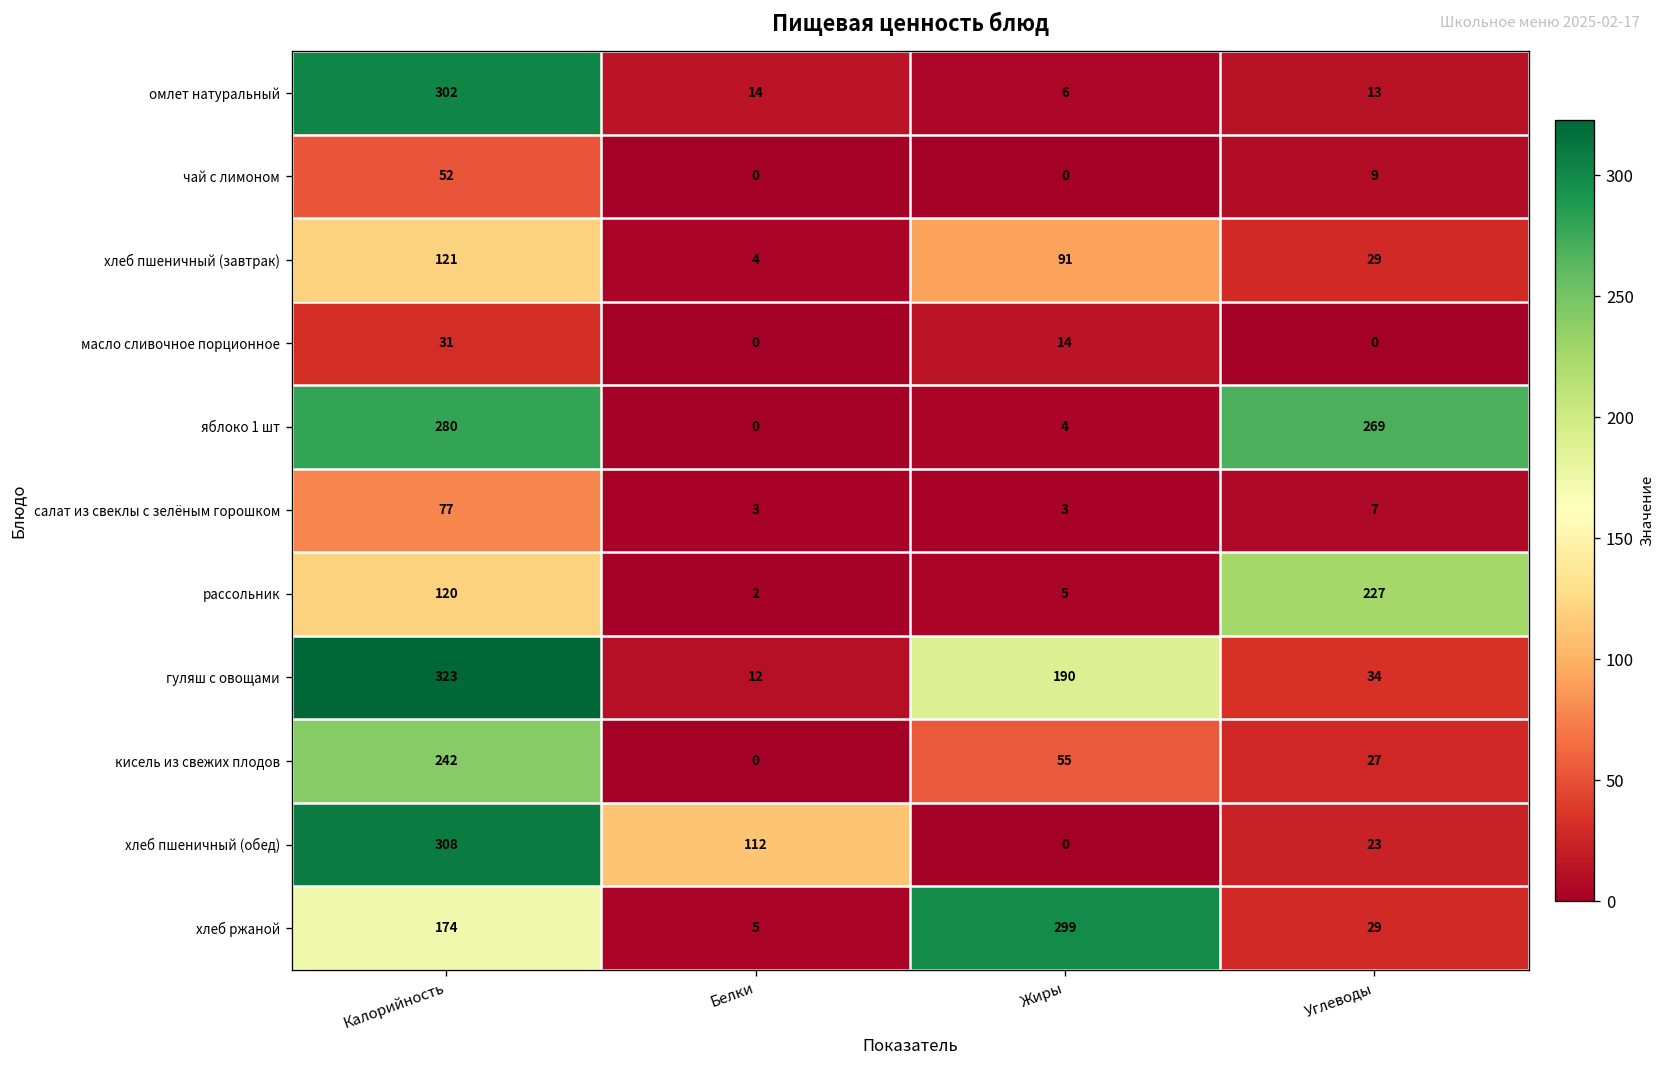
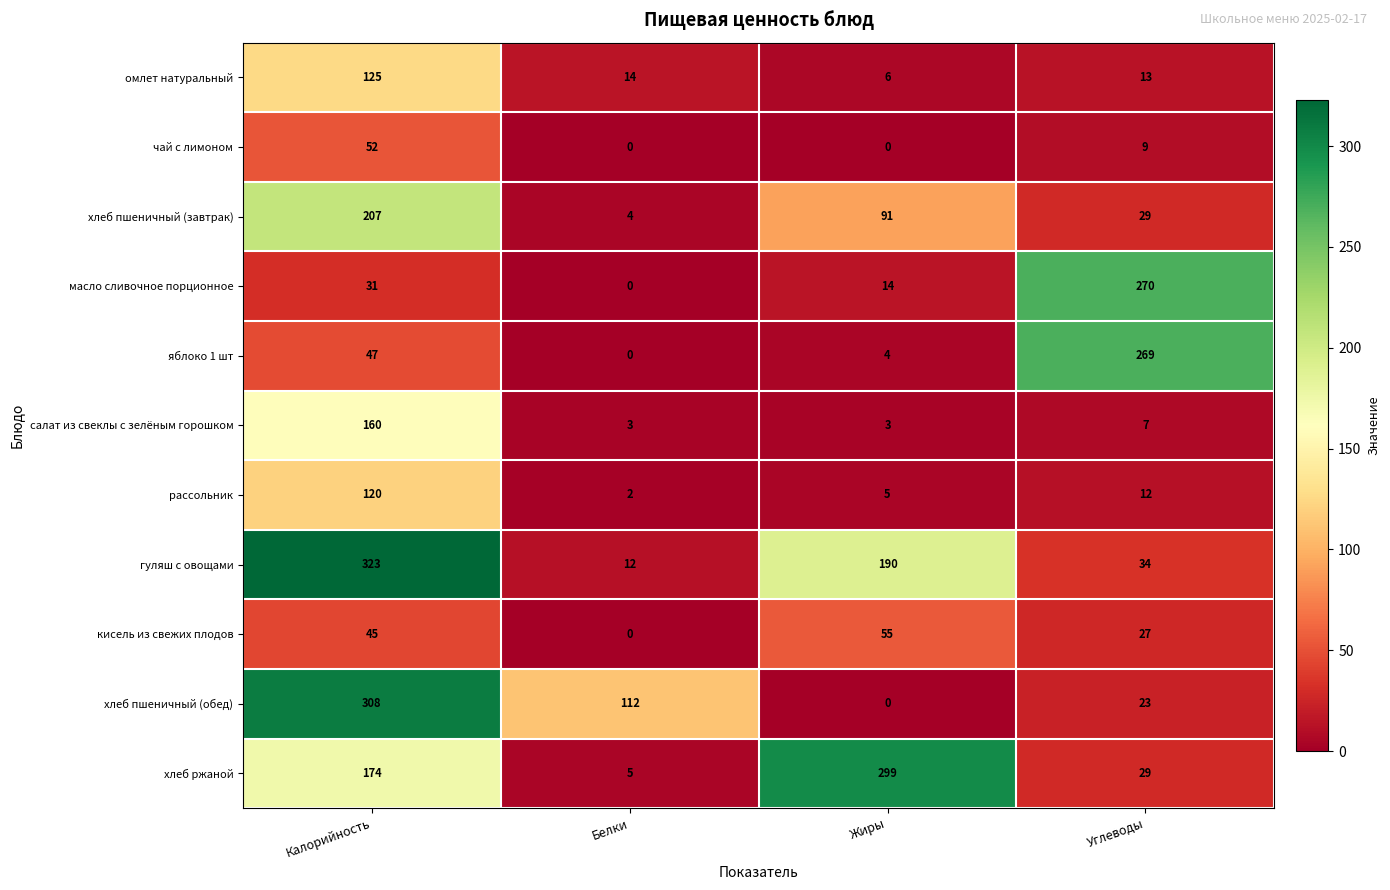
омлет натуральный, Калорийность: 302 -> 125
хлеб пшеничный (завтрак), Калорийность: 121 -> 207
масло сливочное порционное, Углеводы: 0 -> 270
яблоко 1 шт, Калорийность: 280 -> 47
салат из свеклы с зелёным горошком, Калорийность: 77 -> 160
рассольник, Углеводы: 227 -> 12
кисель из свежих плодов, Калорийность: 242 -> 45
